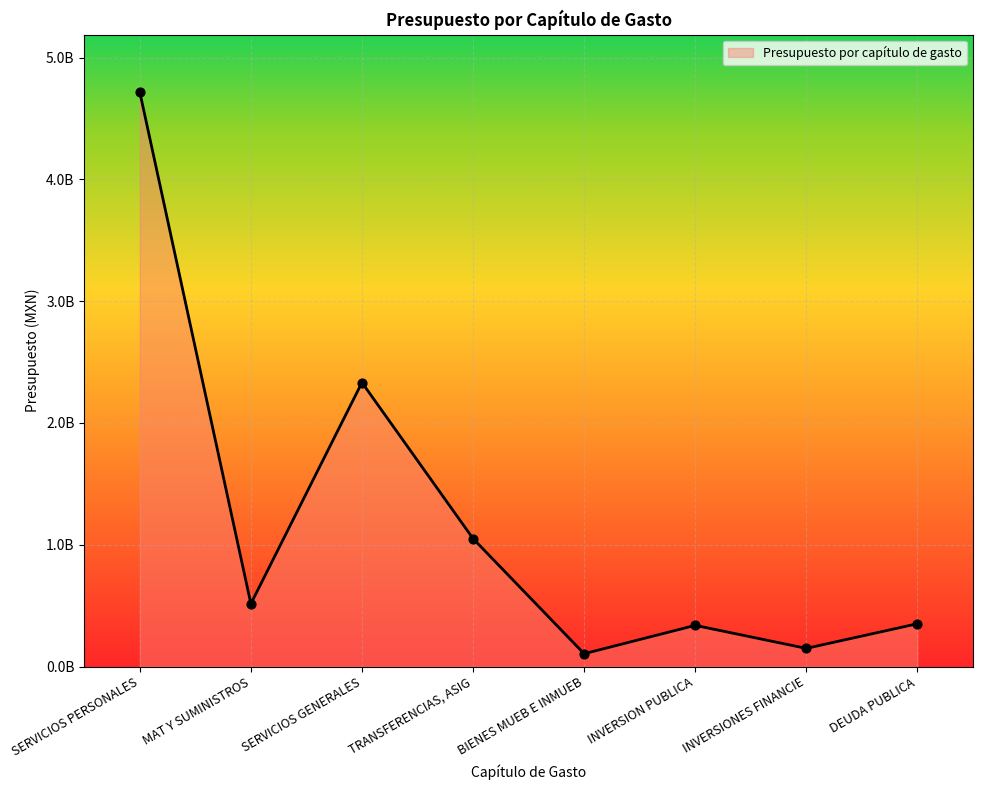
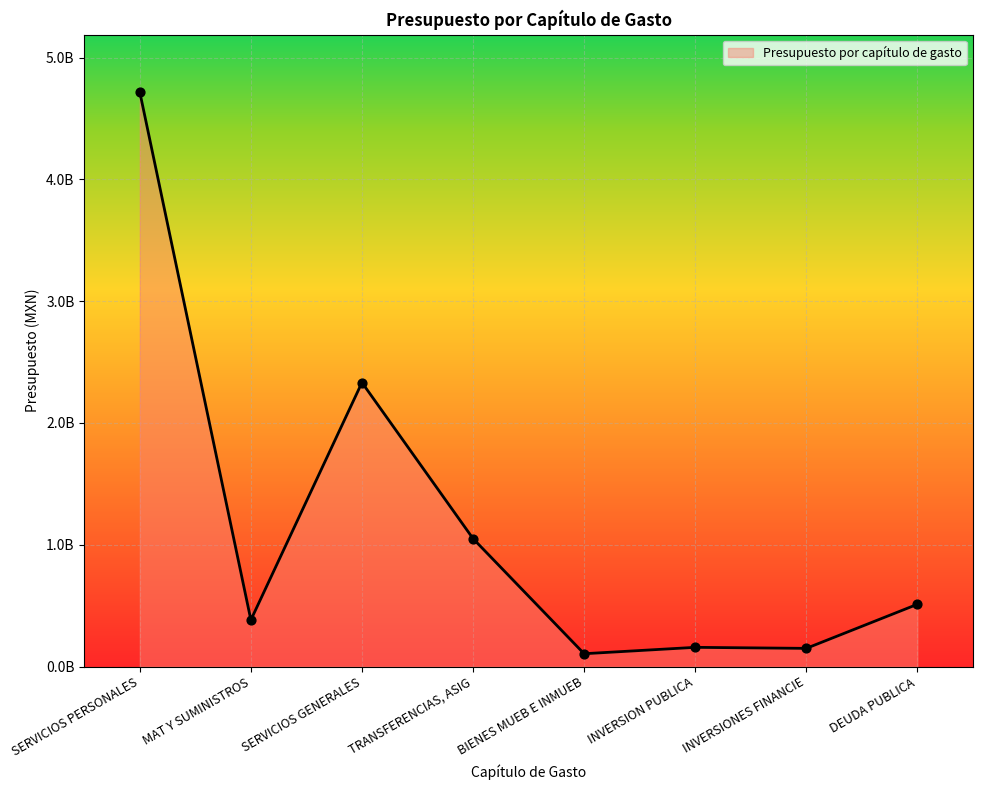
MAT Y SUMINISTROS: 520000000 -> 380000000
INVERSION PUBLICA: 340000000 -> 160000000
DEUDA PUBLICA: 350000000 -> 510000000
